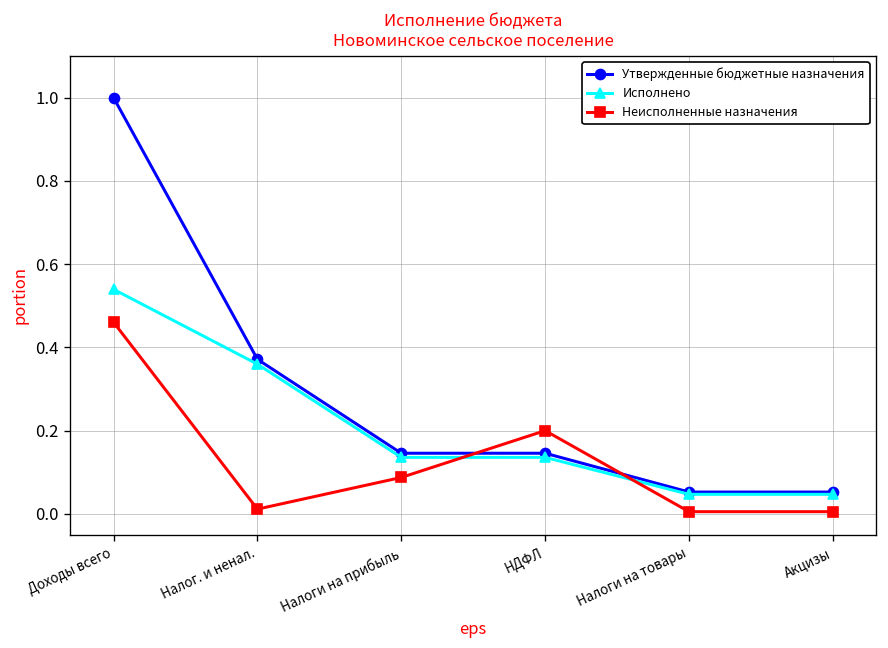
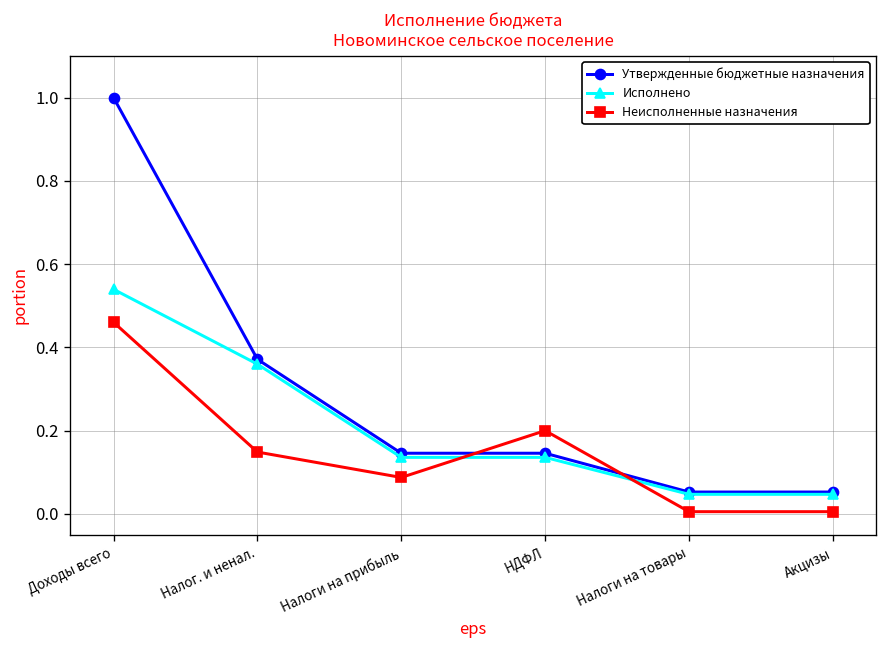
Неисполненные назначения, Налог. и ненал.: 0.01 -> 0.15
